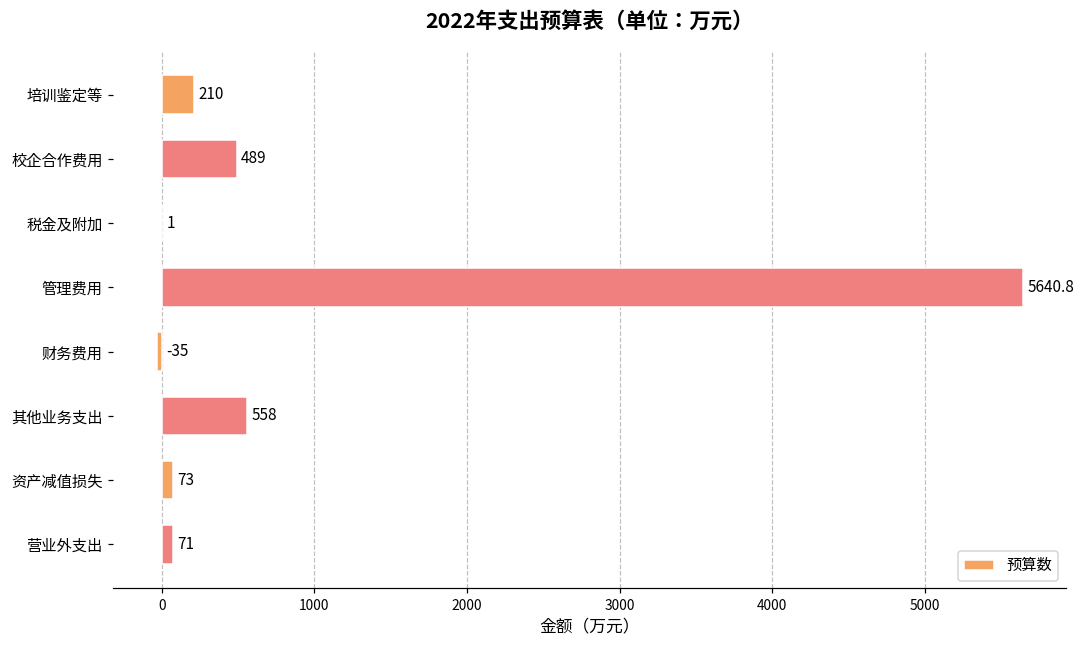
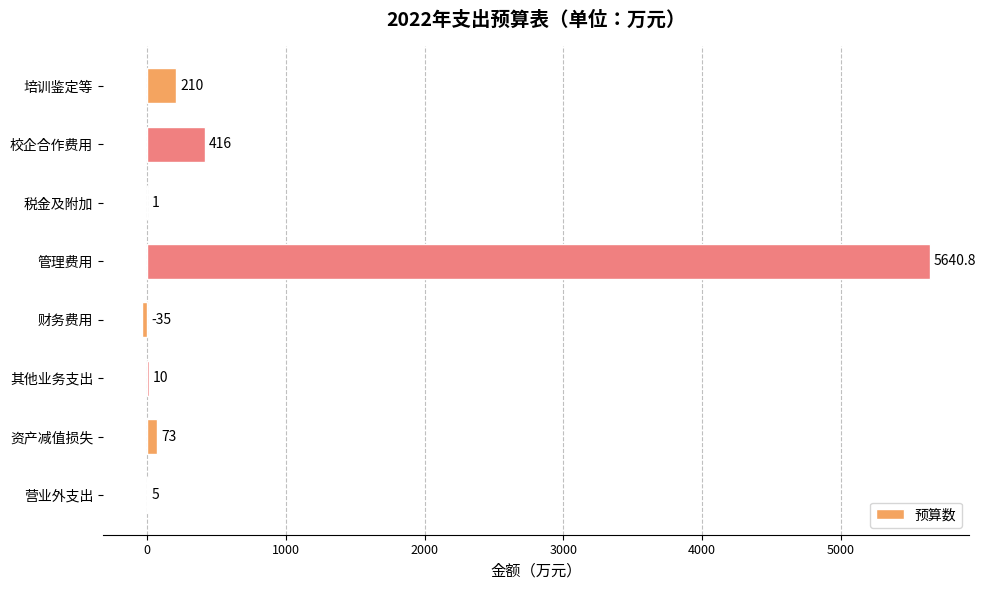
校企合作费用: 489 -> 416
其他业务支出: 558 -> 10
营业外支出: 71 -> 5
